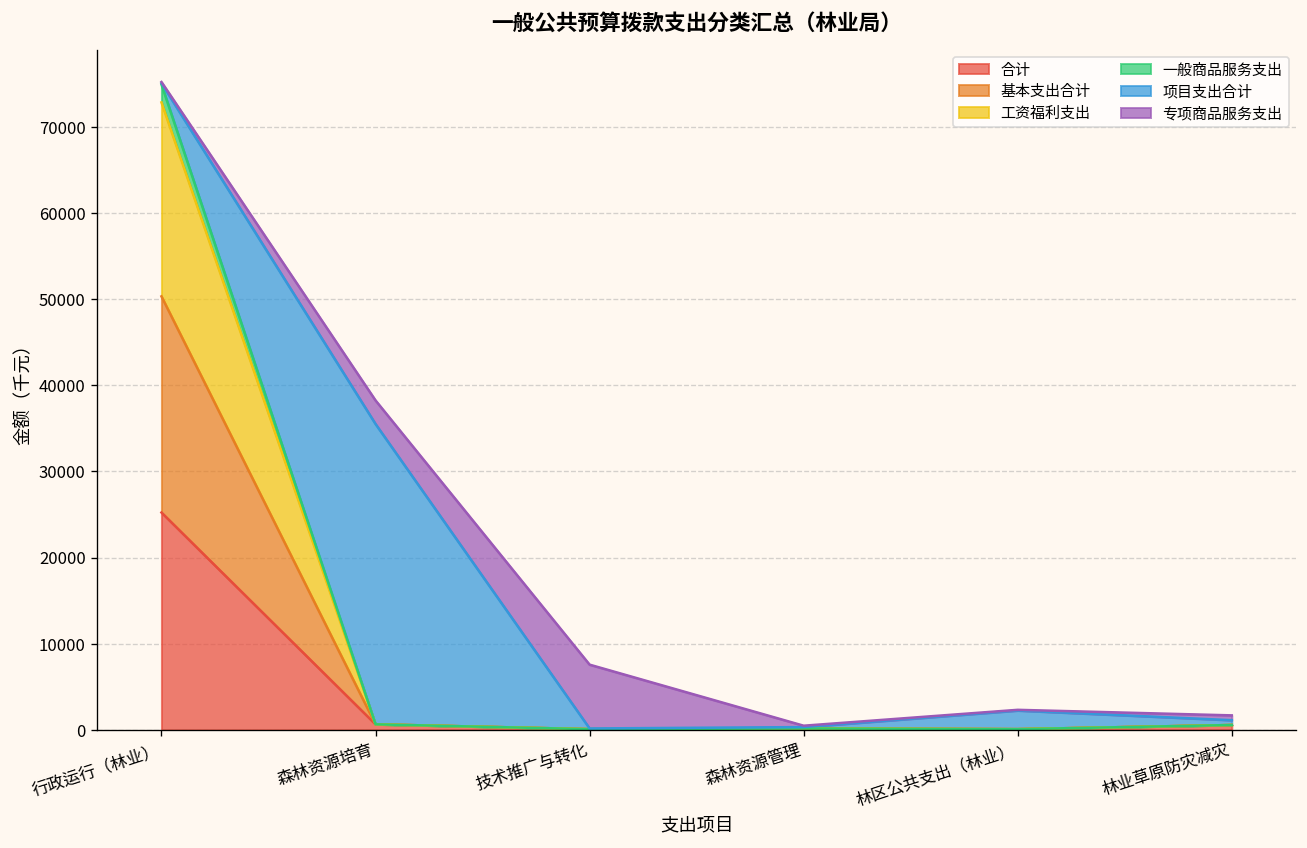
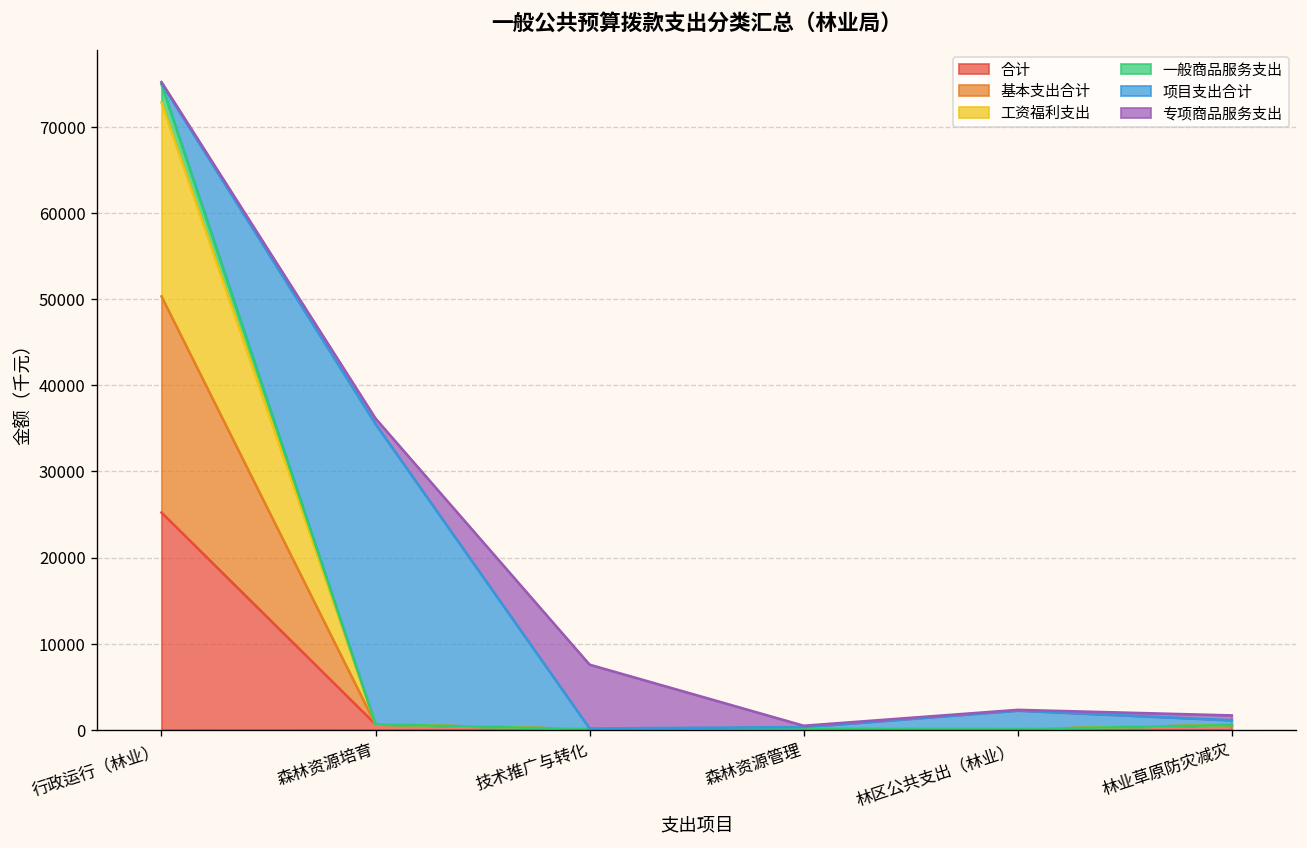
专项商品服务支出, 森林资源培育: 3000 -> 1000
